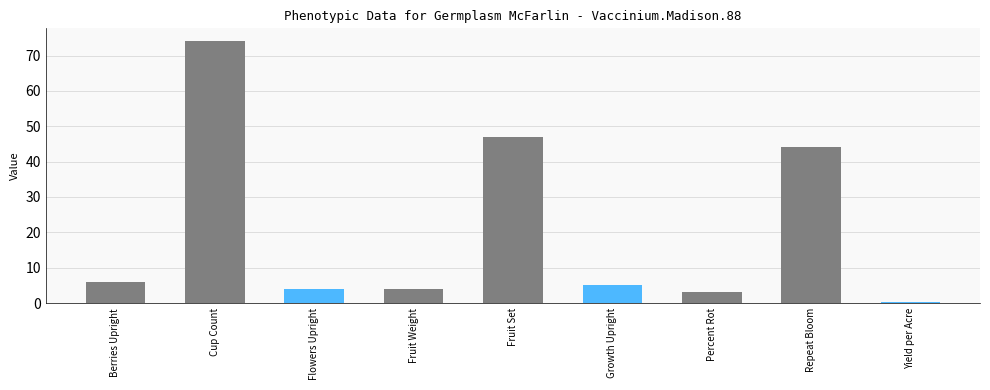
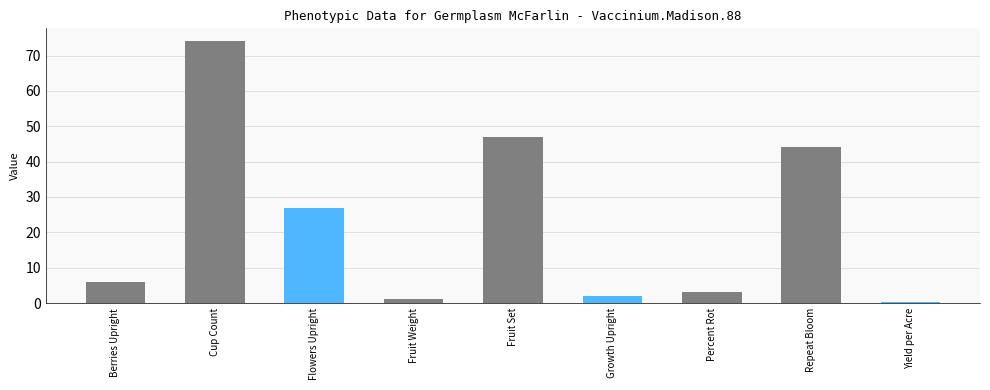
Flowers Upright: 4 -> 27
Fruit Weight: 4 -> 1
Growth Upright: 5 -> 2
